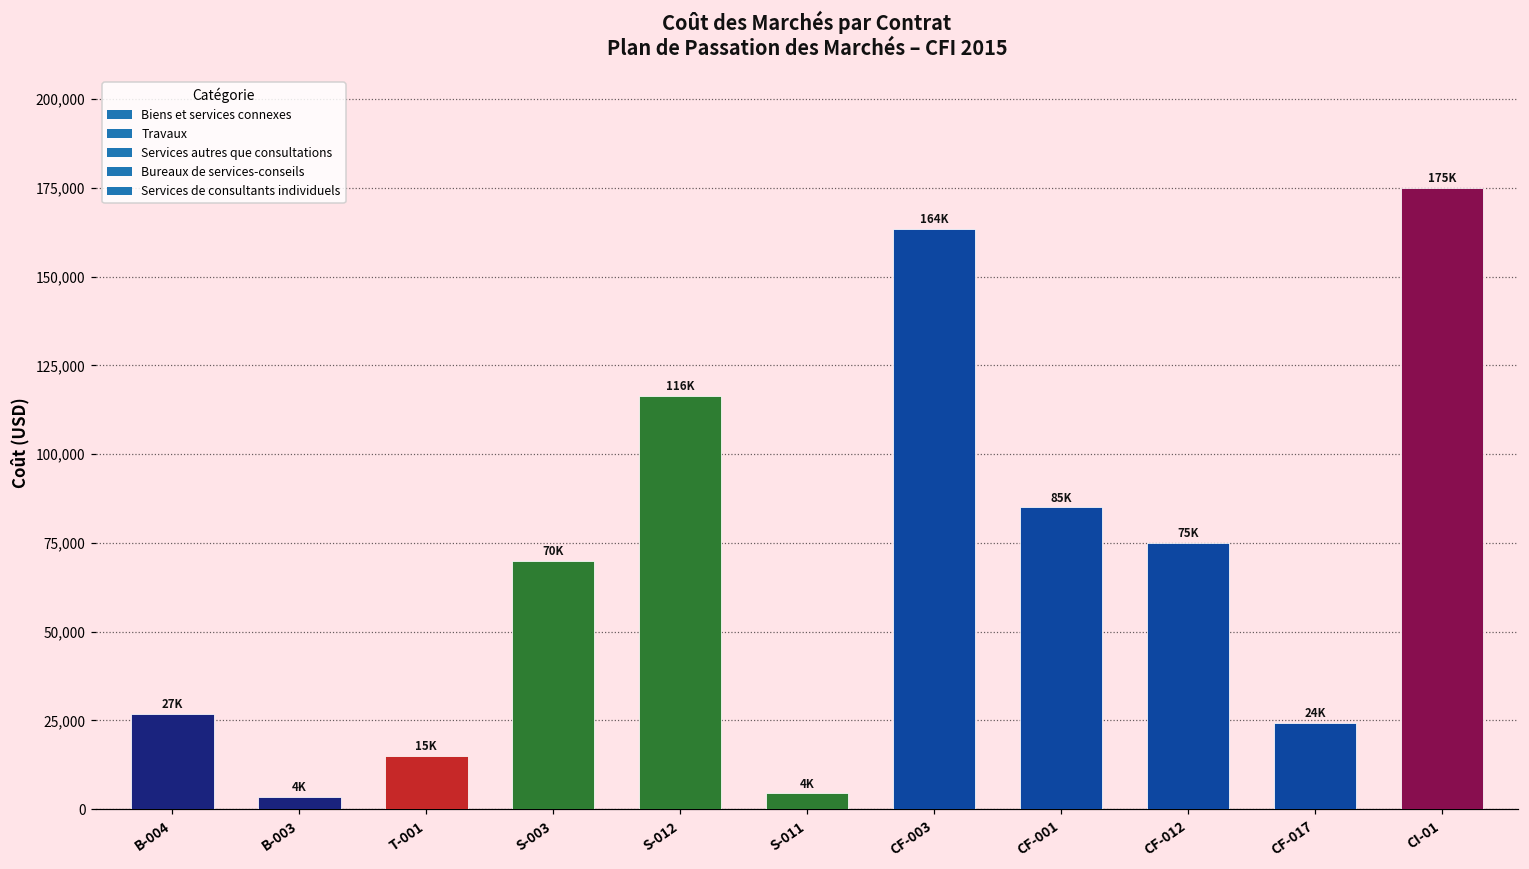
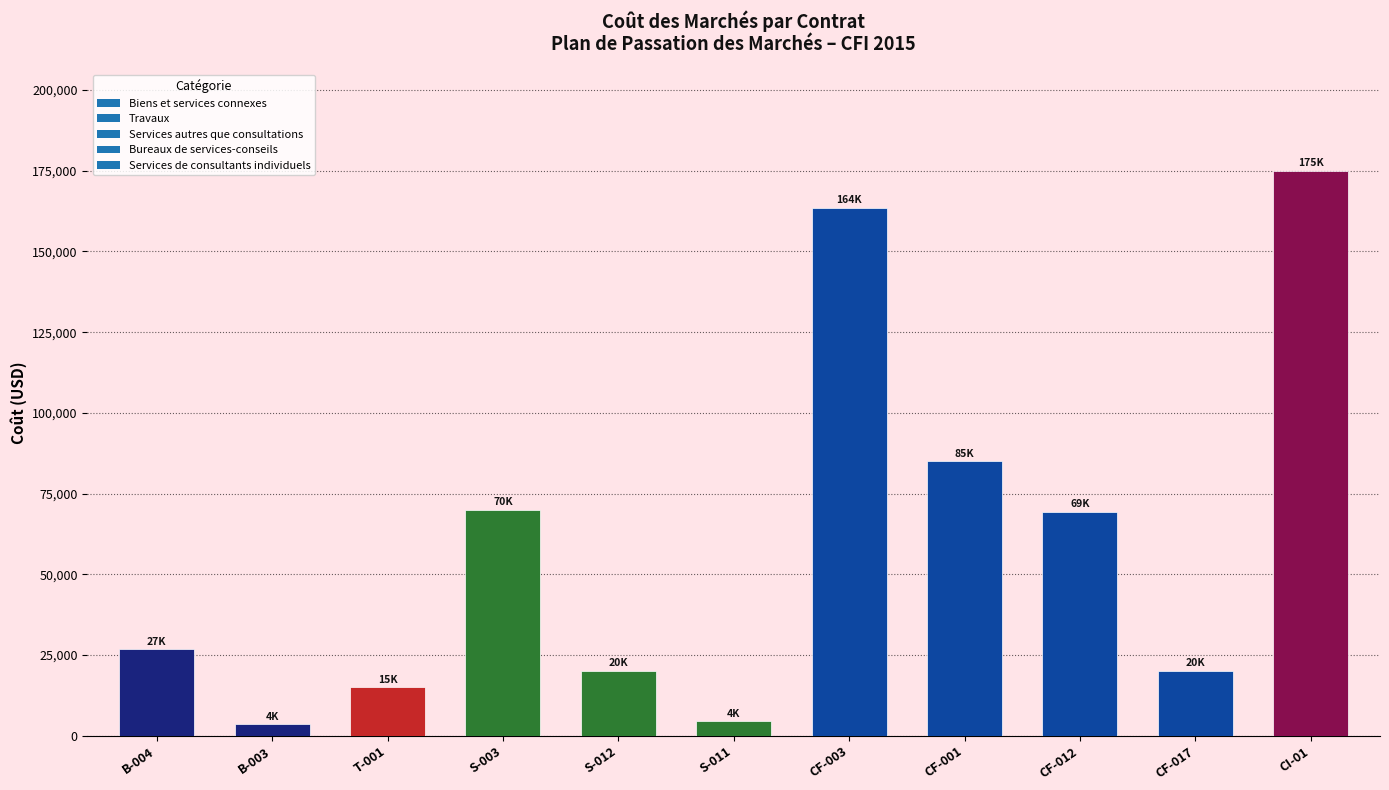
S-012: 116K -> 20K
CF-012: 75K -> 69K
CF-017: 24K -> 20K
